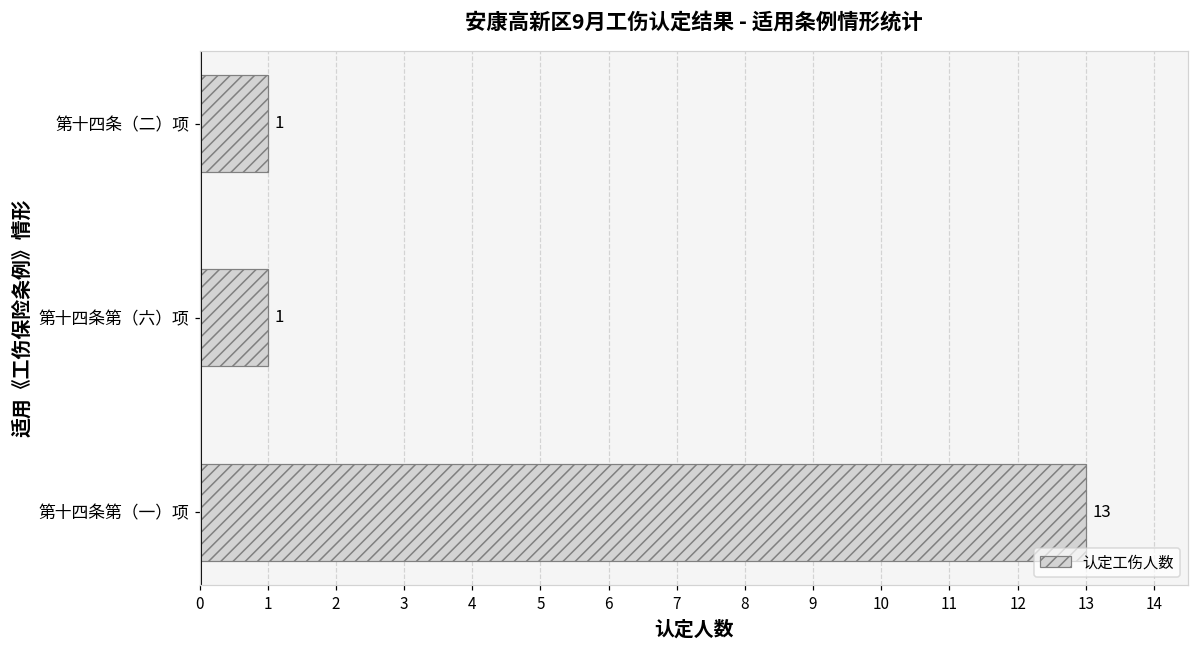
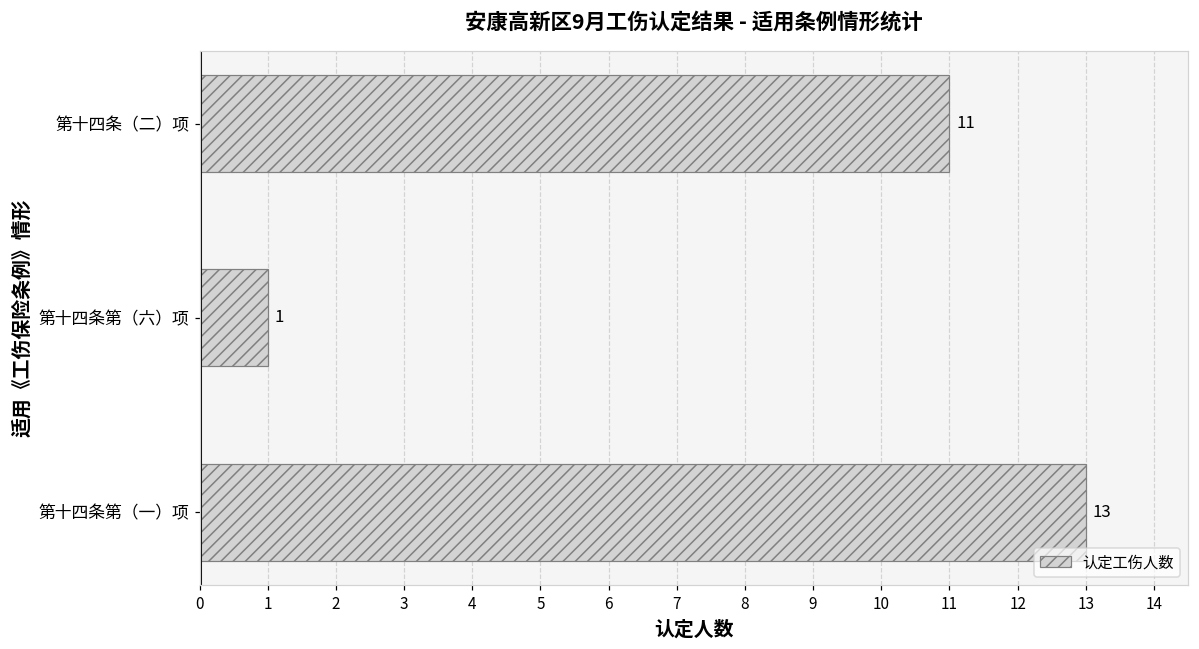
第十四条（二）项: 1 -> 11
